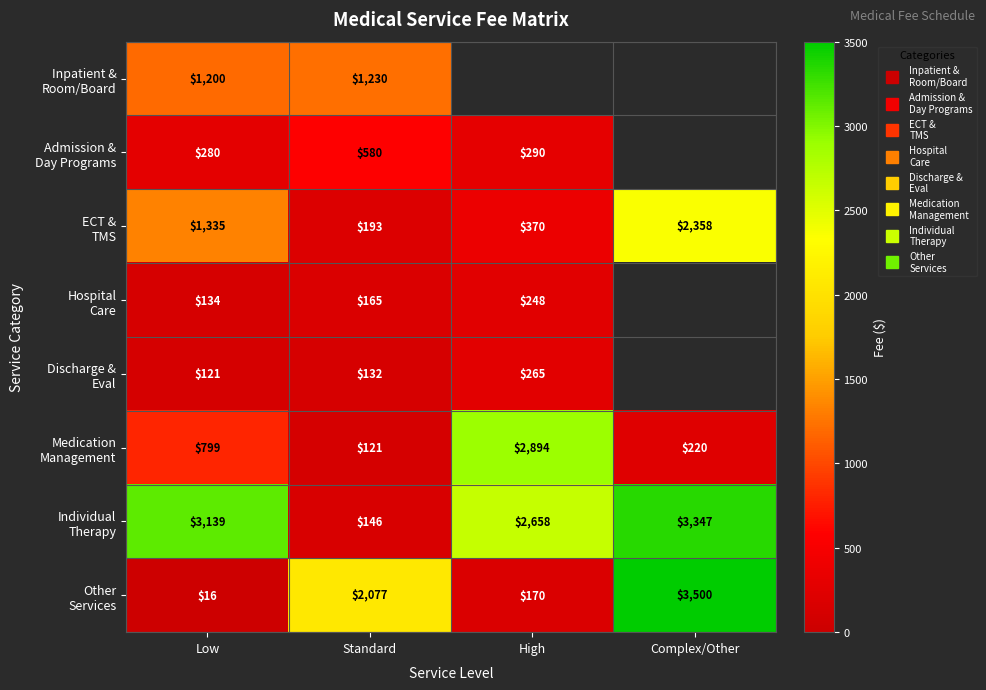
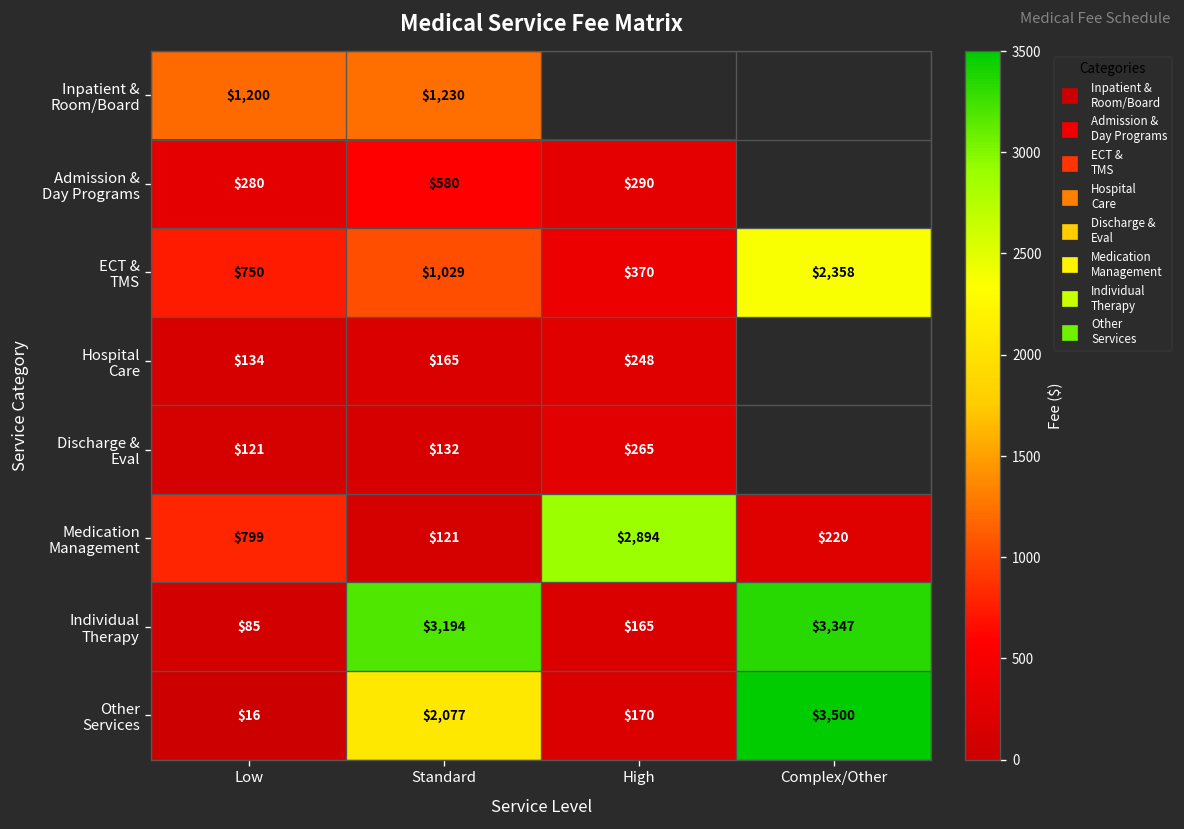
ECT & TMS, Low: $1,335 -> $750
ECT & TMS, Standard: $193 -> $1,029
Individual Therapy, Low: $3,139 -> $85
Individual Therapy, Standard: $146 -> $3,194
Individual Therapy, High: $2,658 -> $165
